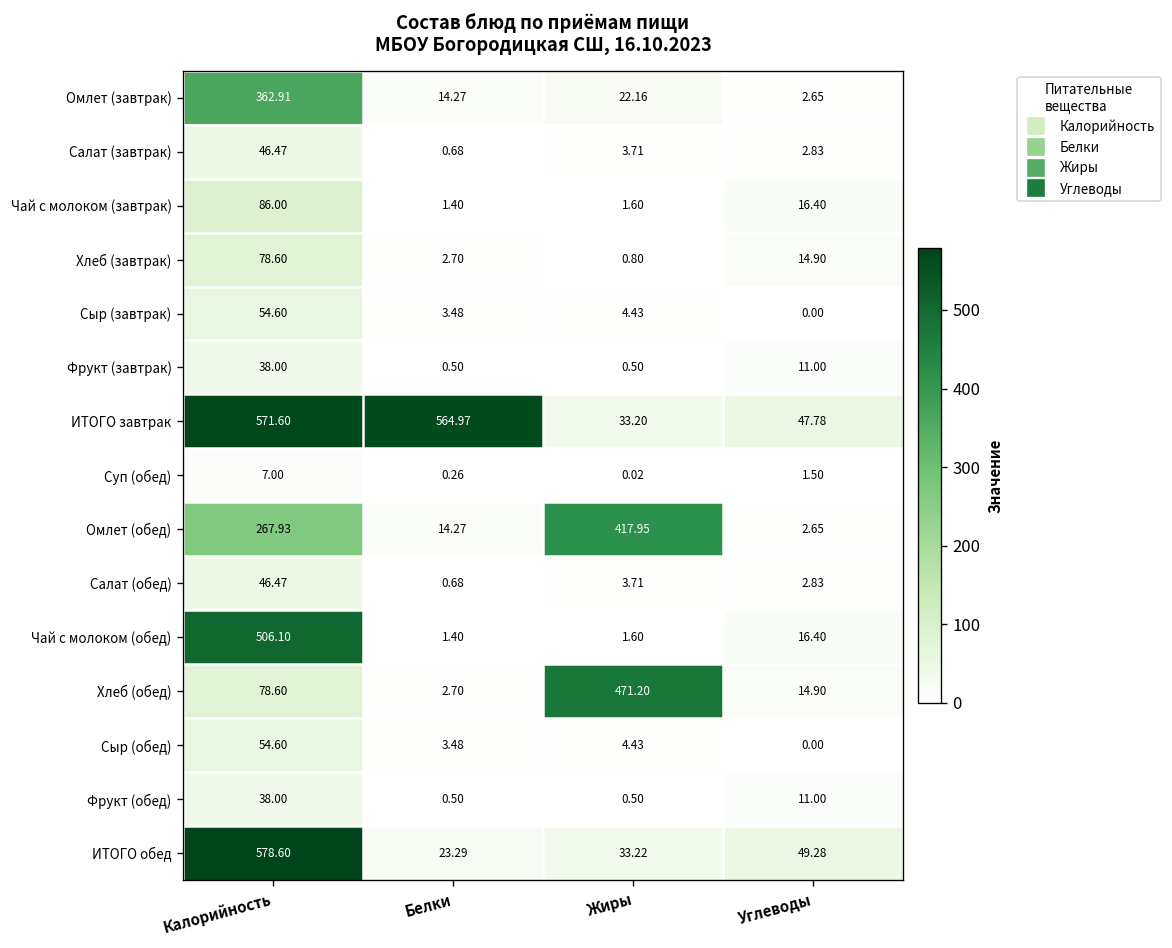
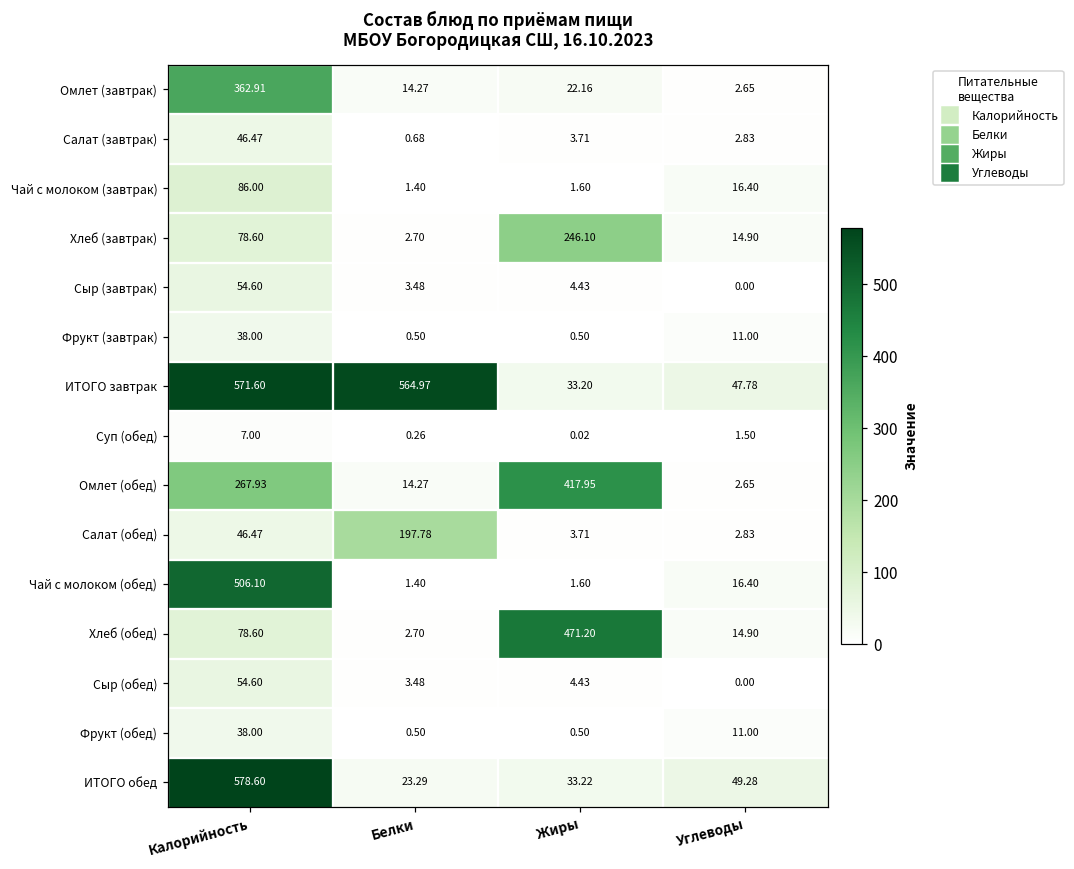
Хлеб (завтрак), Жиры: 0.80 -> 246.10
Салат (обед), Белки: 0.68 -> 197.78
